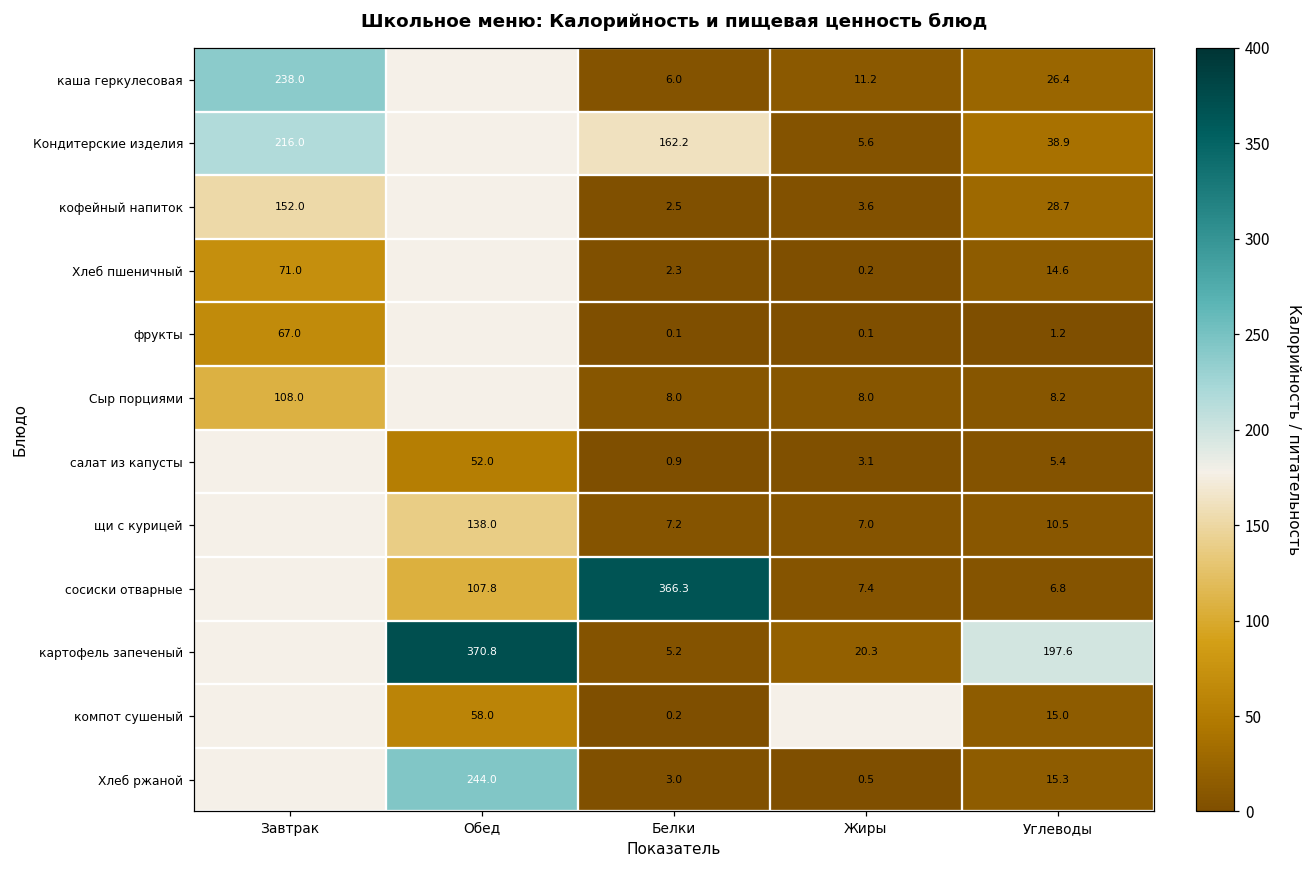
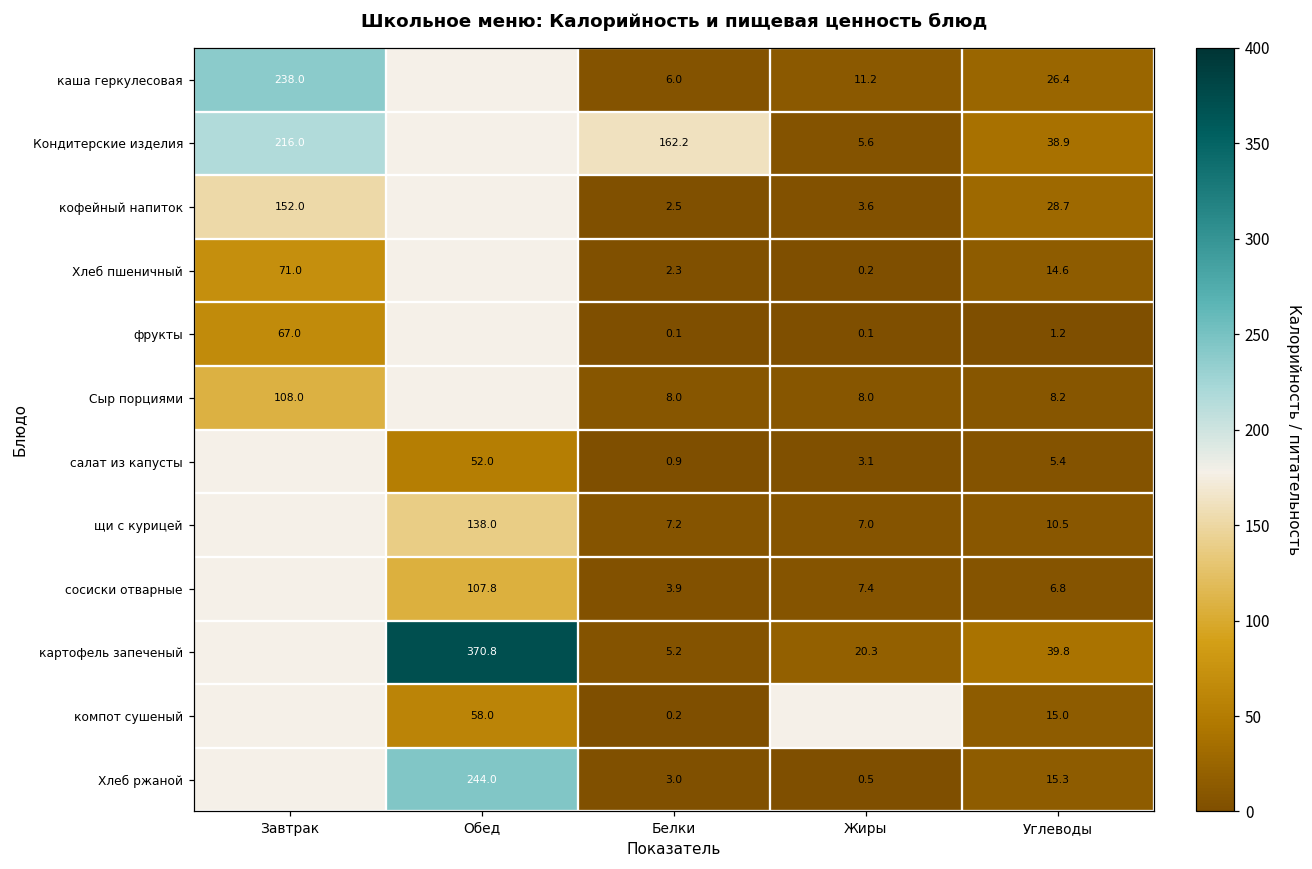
сосиски отварные, Белки: 366.3 -> 3.9
картофель запеченый, Углеводы: 197.6 -> 39.8
